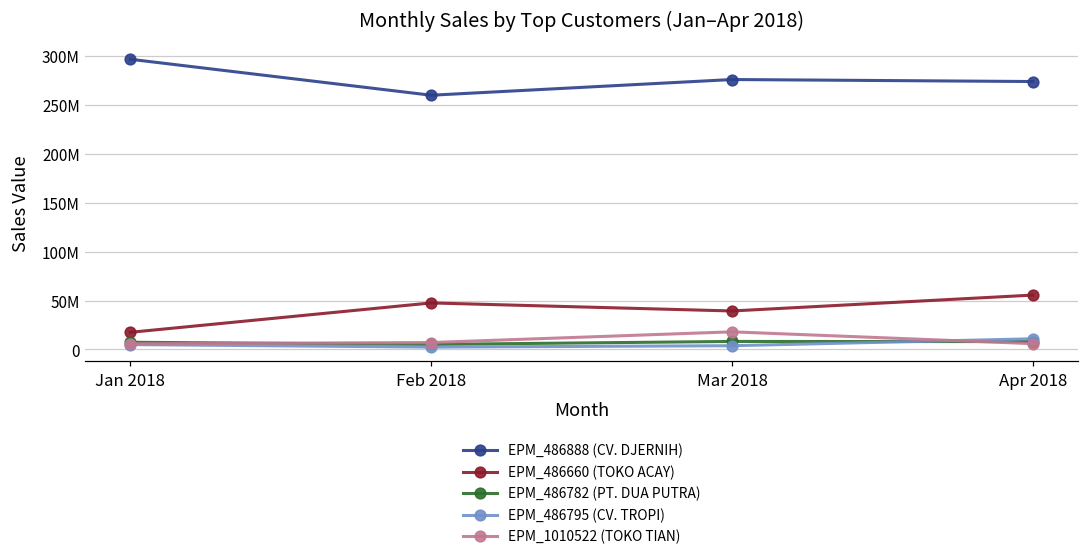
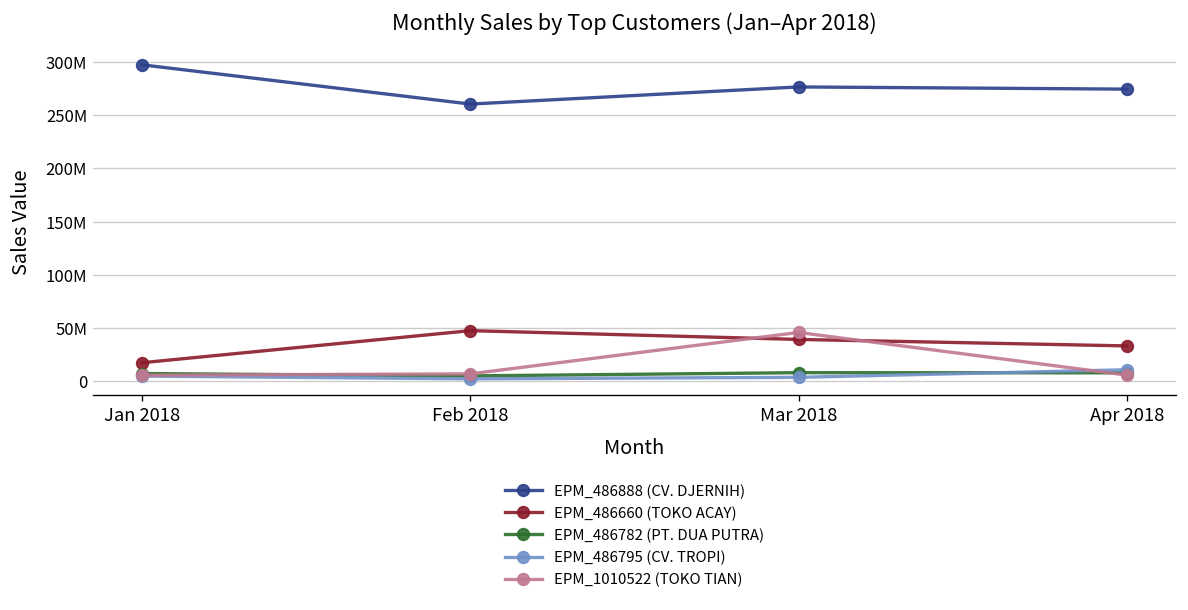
EPM_1010522 (TOKO TIAN), Mar 2018: 20000000 -> 50000000
EPM_486660 (TOKO ACAY), Apr 2018: 60000000 -> 30000000
